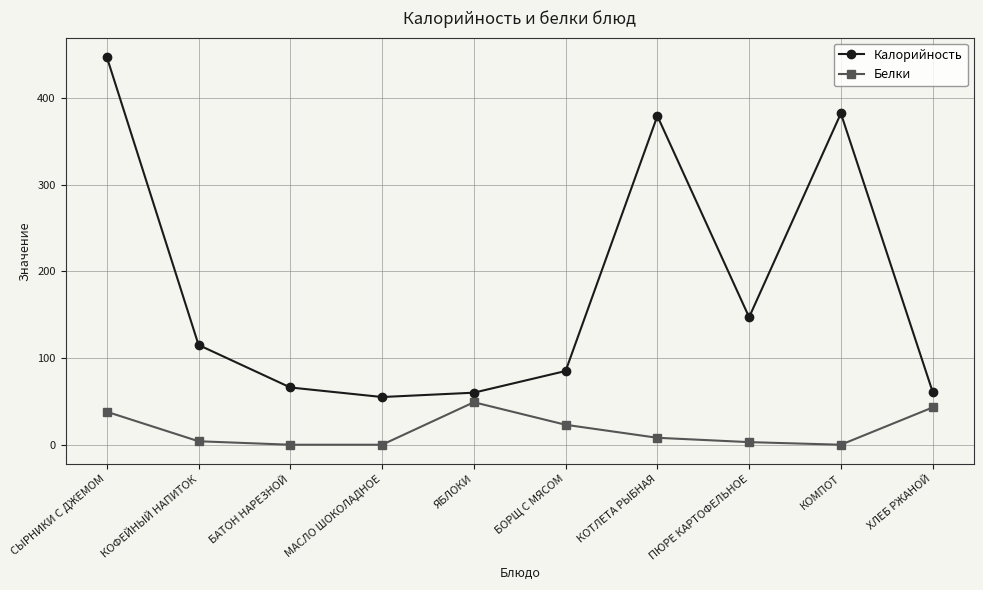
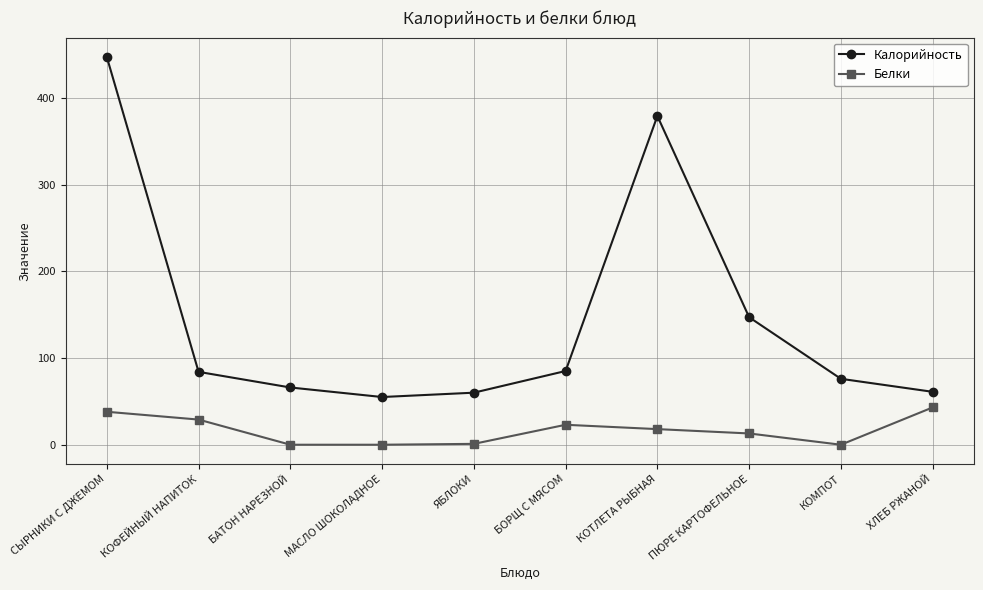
Калорийность, КОФЕЙНЫЙ НАПИТОК: 120 -> 80
Белки, КОФЕЙНЫЙ НАПИТОК: 0 -> 30
Белки, ЯБЛОКИ: 50 -> 0
Белки, КОТЛЕТА РЫБНАЯ: 10 -> 20
Белки, ПЮРЕ КАРТОФЕЛЬНОЕ: 0 -> 10
Калорийность, КОМПОТ: 380 -> 80
